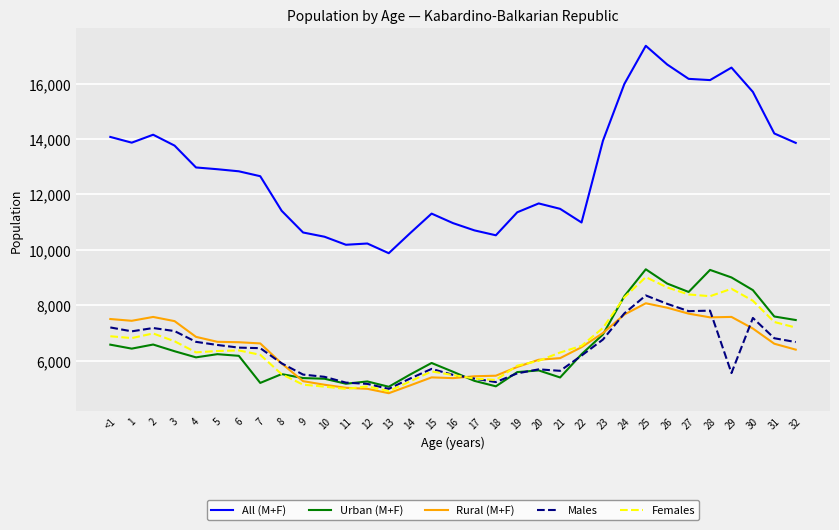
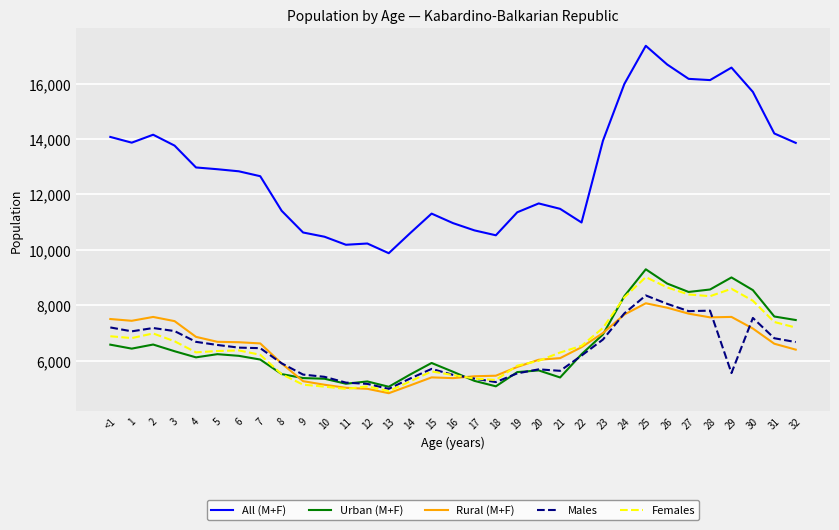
Urban (M+F), 7: 5,200 -> 6,000
Urban (M+F), 28: 9,300 -> 8,600
